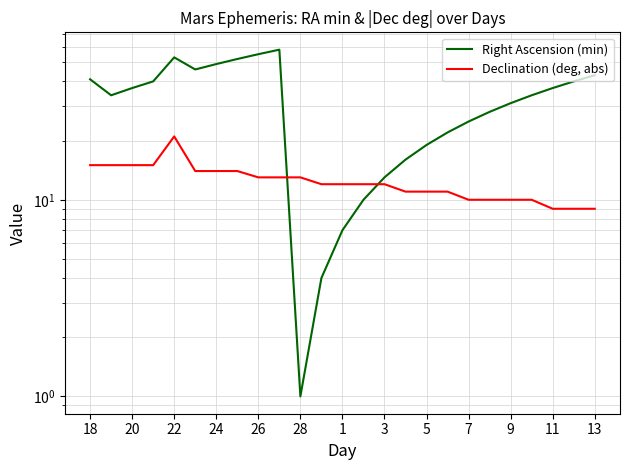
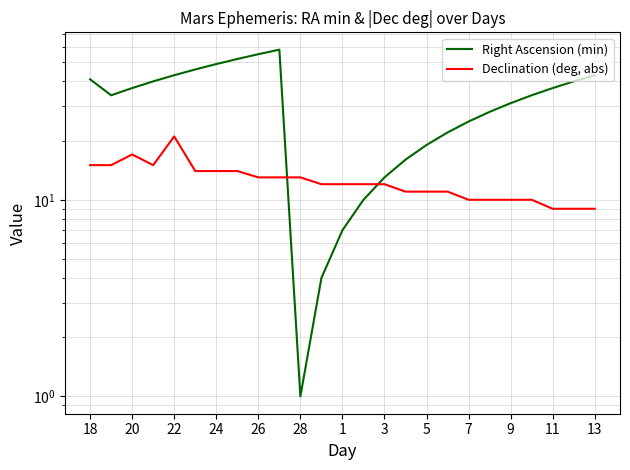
Declination (deg, abs), 20: 15 -> 17
Right Ascension (min), 22: 53 -> 43
